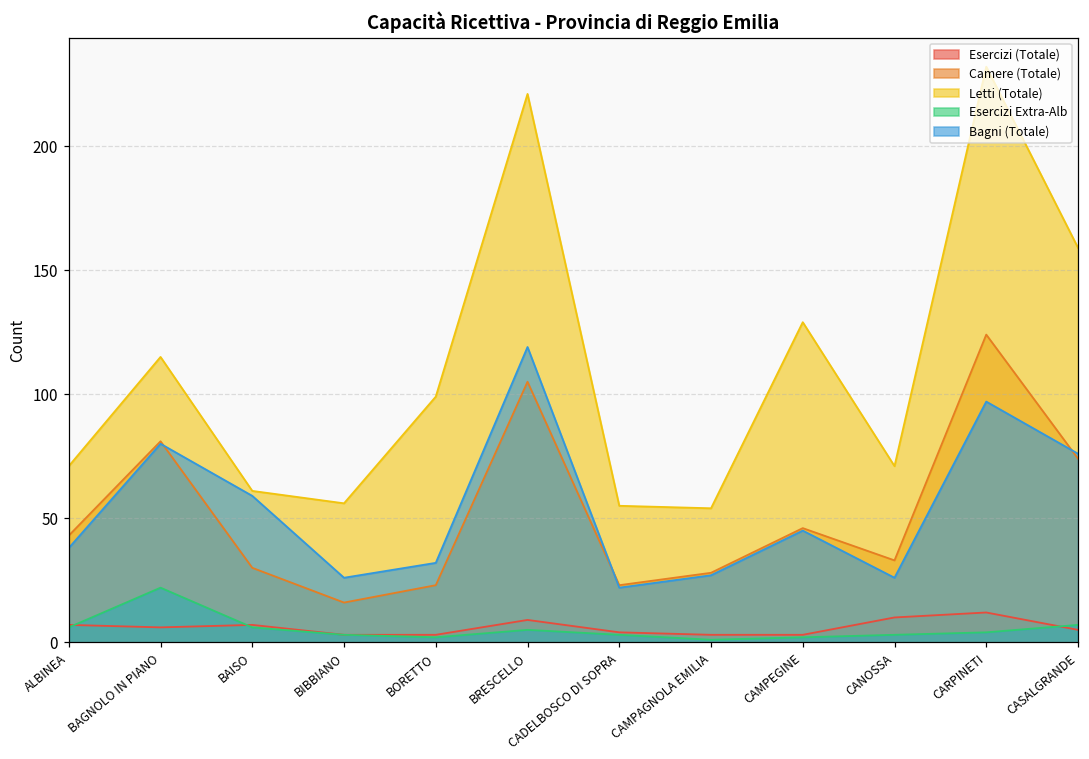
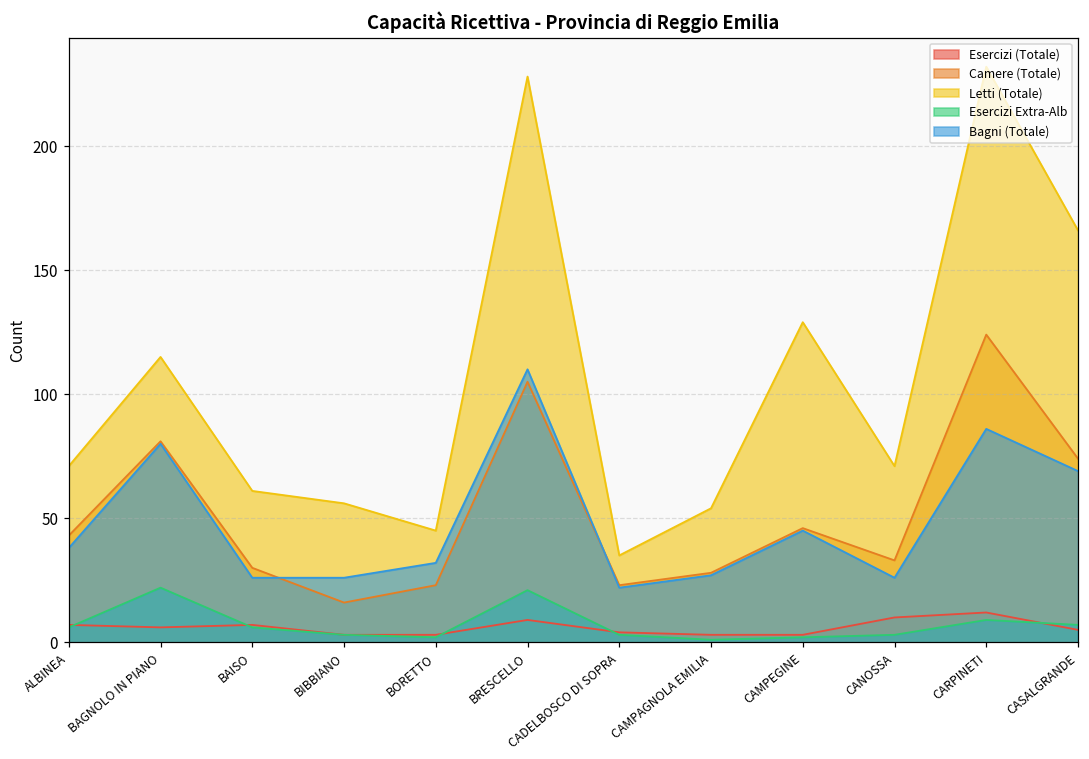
Bagni (Totale), BAISO: 59 -> 26
Letti (Totale), BORETTO: 99 -> 45
Letti (Totale), BRESCELLO: 221 -> 228
Esercizi Extra-Alb, BRESCELLO: 5 -> 21
Bagni (Totale), BRESCELLO: 119 -> 110
Letti (Totale), CADELBOSCO DI SOPRA: 55 -> 35
Esercizi Extra-Alb, CARPINETI: 4 -> 9
Bagni (Totale), CARPINETI: 97 -> 86
Letti (Totale), CASALGRANDE: 159 -> 166
Bagni (Totale), CASALGRANDE: 76 -> 69
